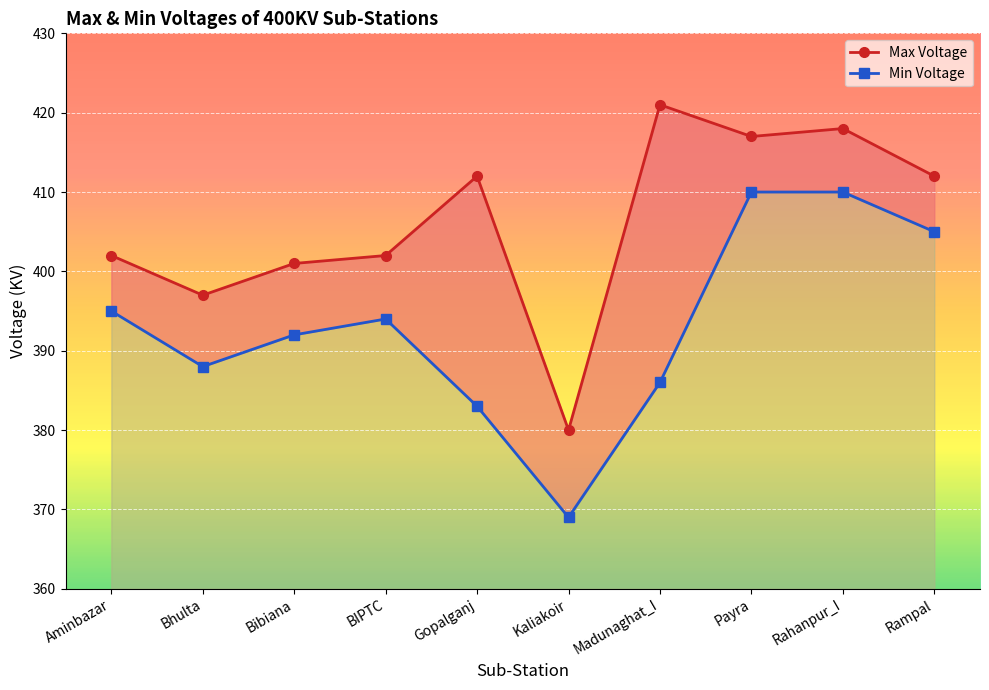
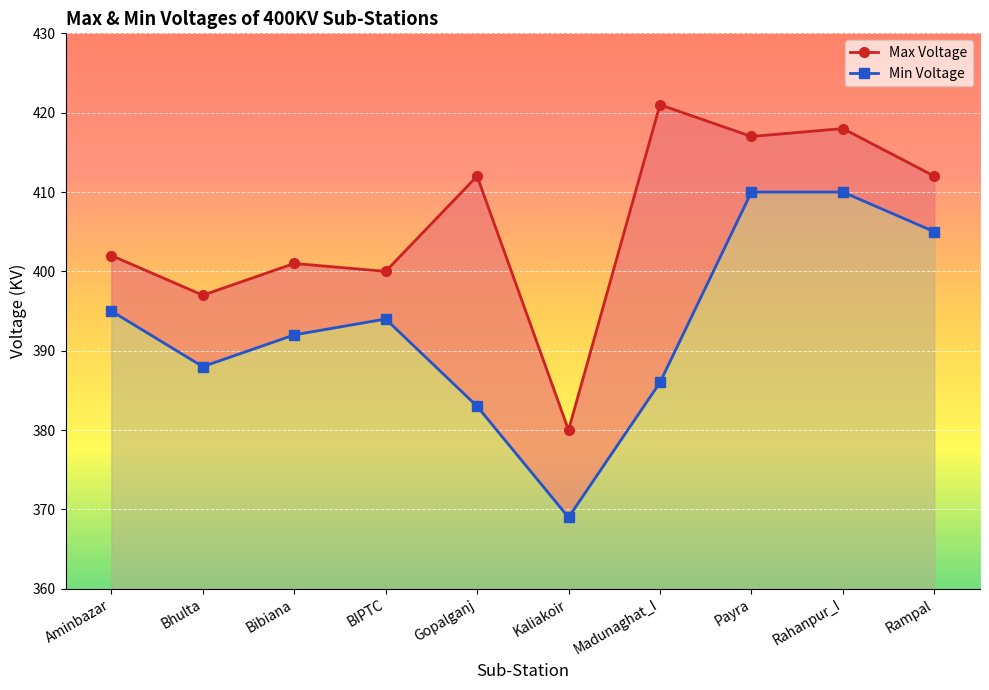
Max Voltage, BIPTC: 402 -> 400
